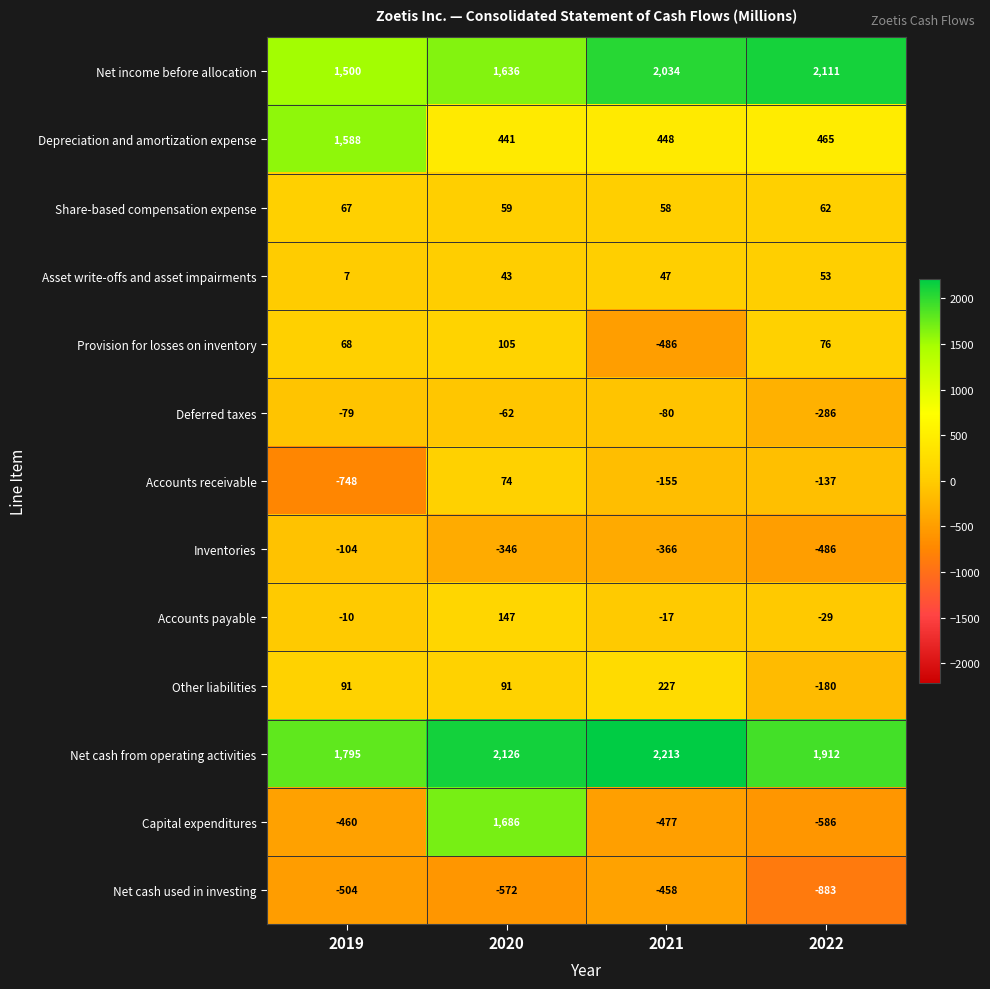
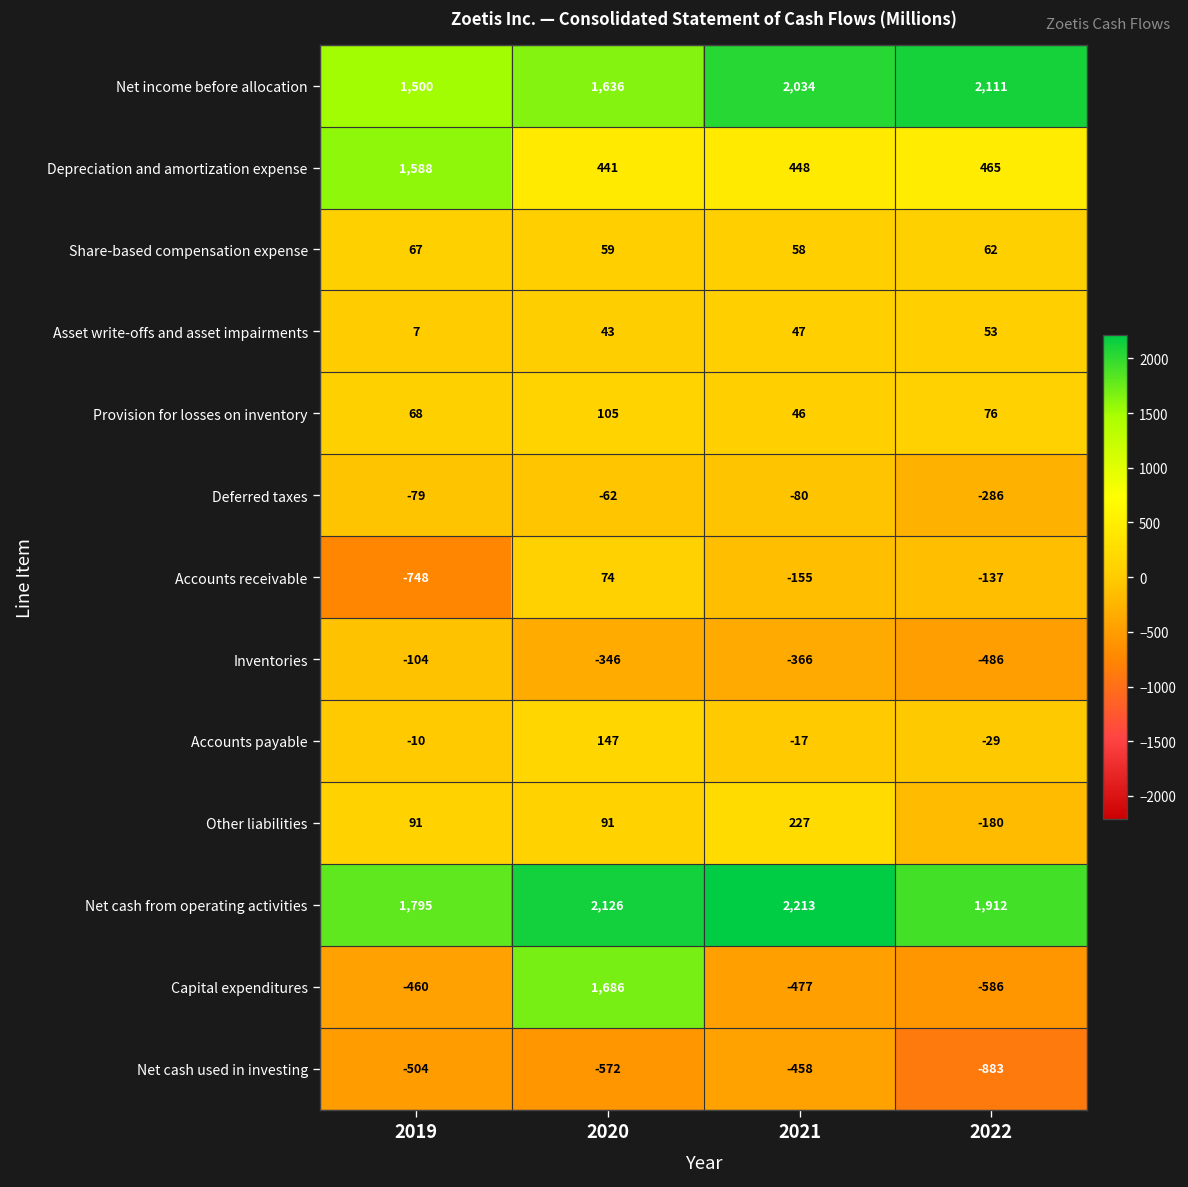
Provision for losses on inventory, 2021: -486 -> 46
